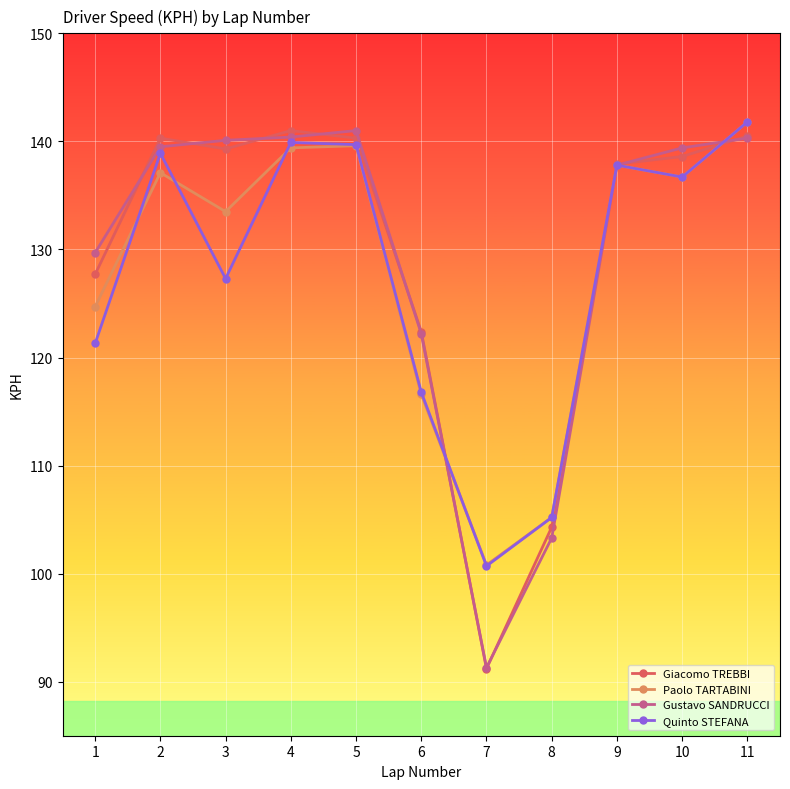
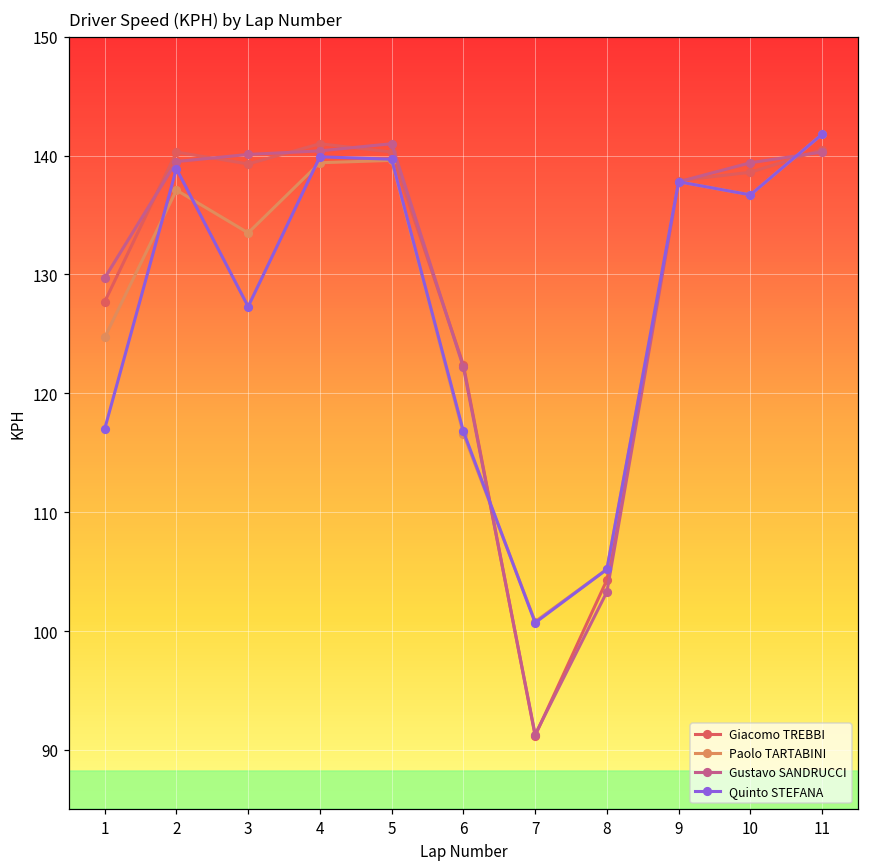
Quinto STEFANA, 1: 121.3 -> 117.0
